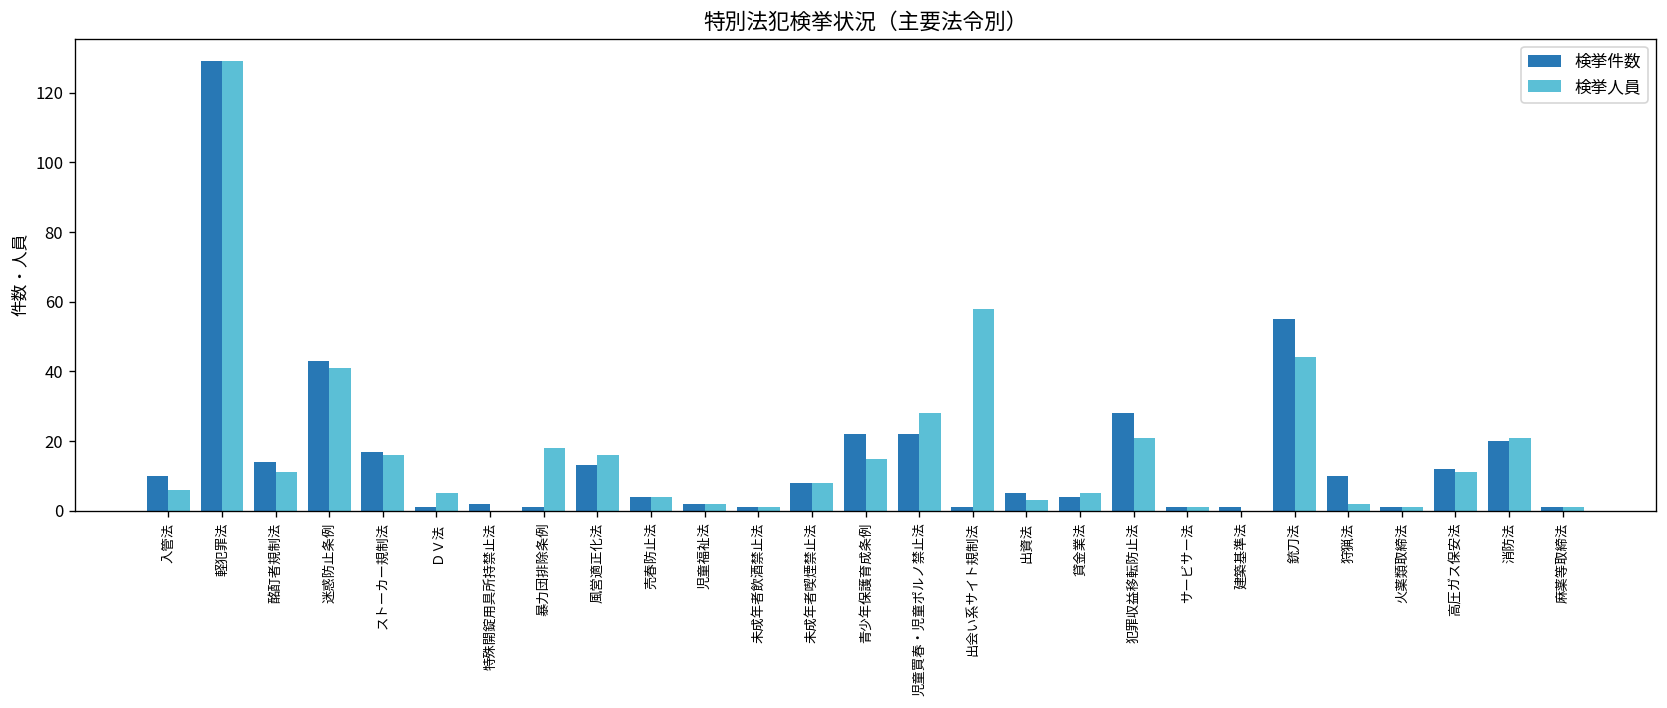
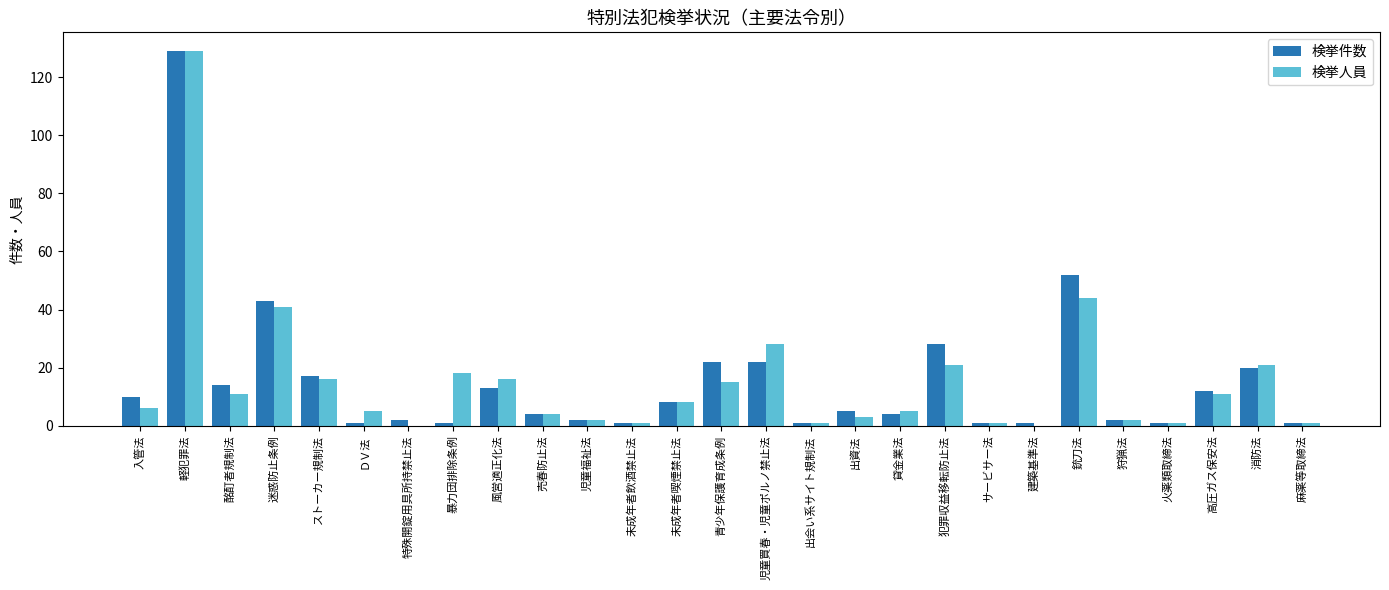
検挙人員, 出会い系サイト規制法: 58 -> 1
検挙件数, 銃刀法: 55 -> 52
検挙件数, 狩猟法: 10 -> 2
